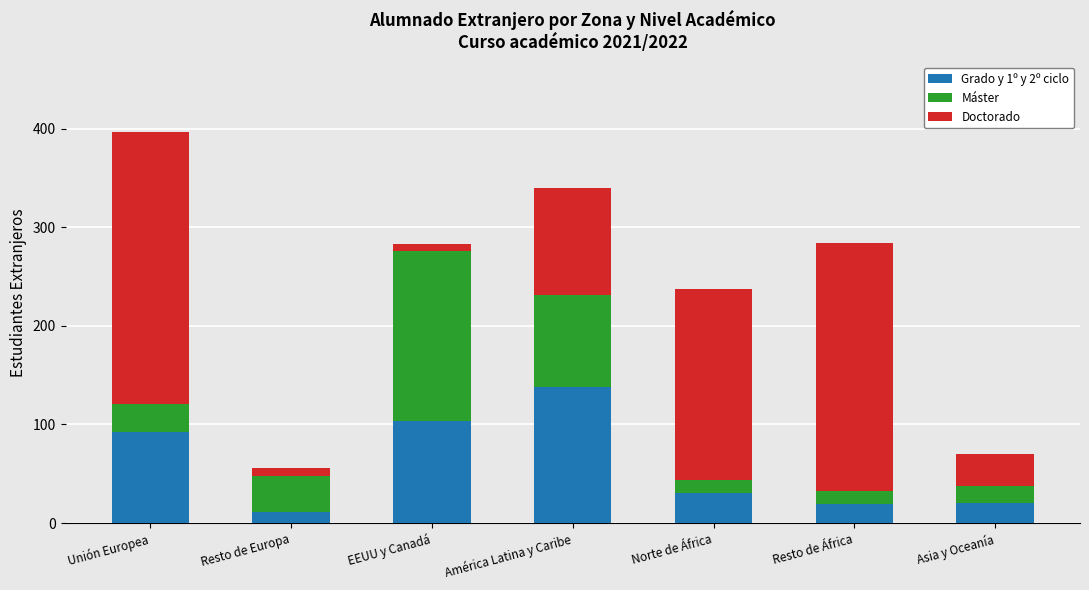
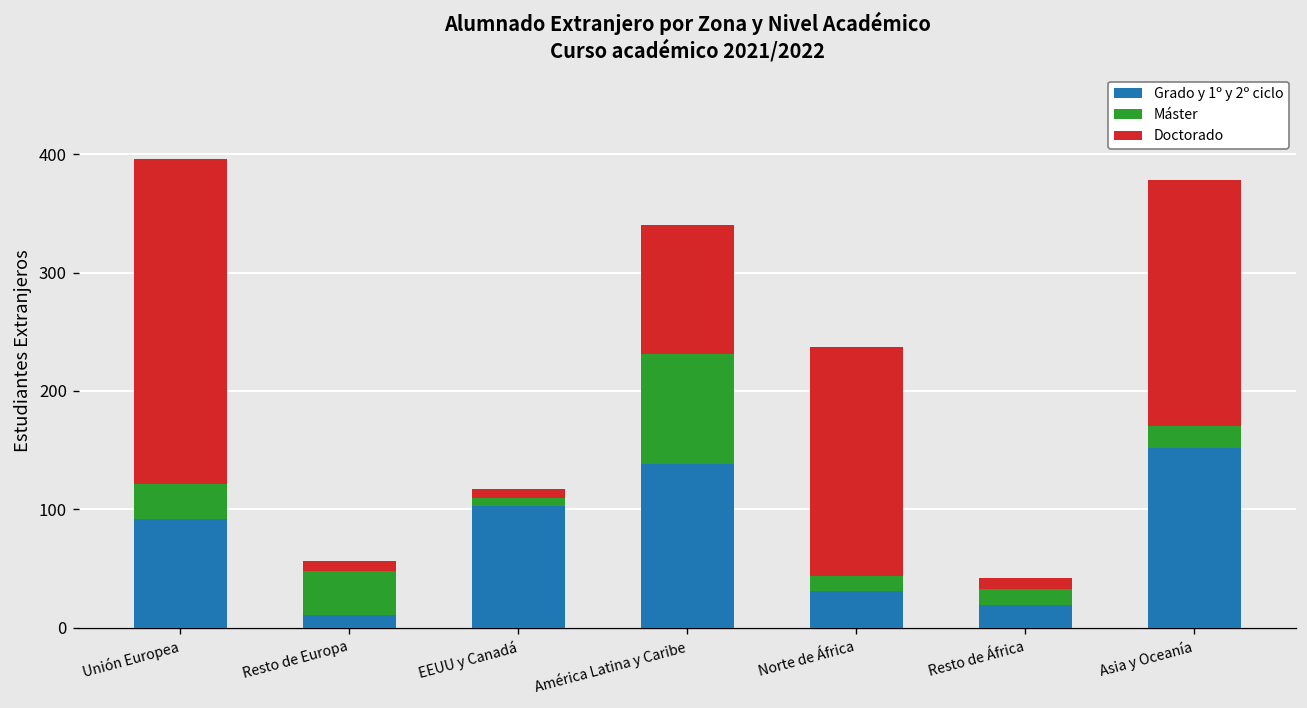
Máster, EEUU y Canadá: 170 -> 10
Doctorado, Resto de África: 250 -> 10
Grado y 1º y 2º ciclo, Asia y Oceanía: 20 -> 150
Doctorado, Asia y Oceanía: 30 -> 210
